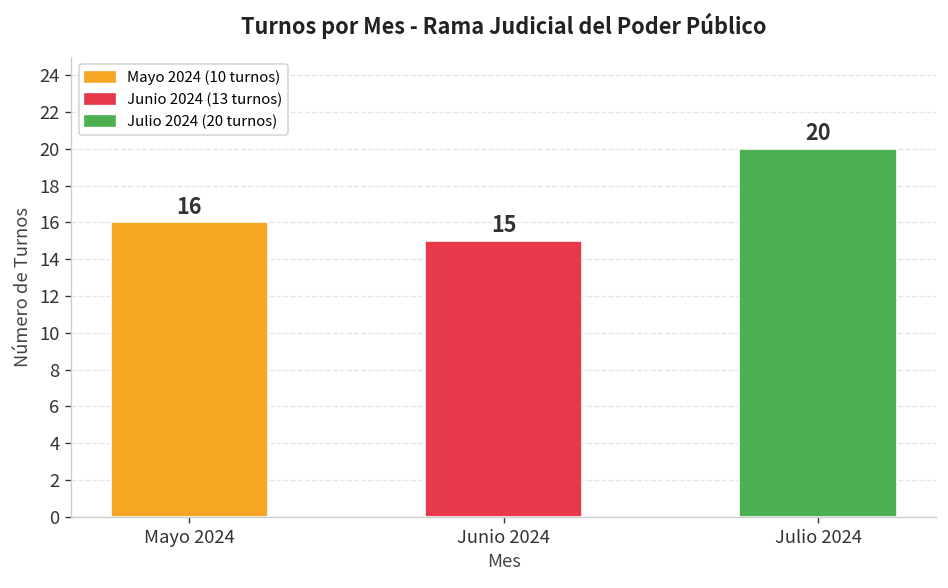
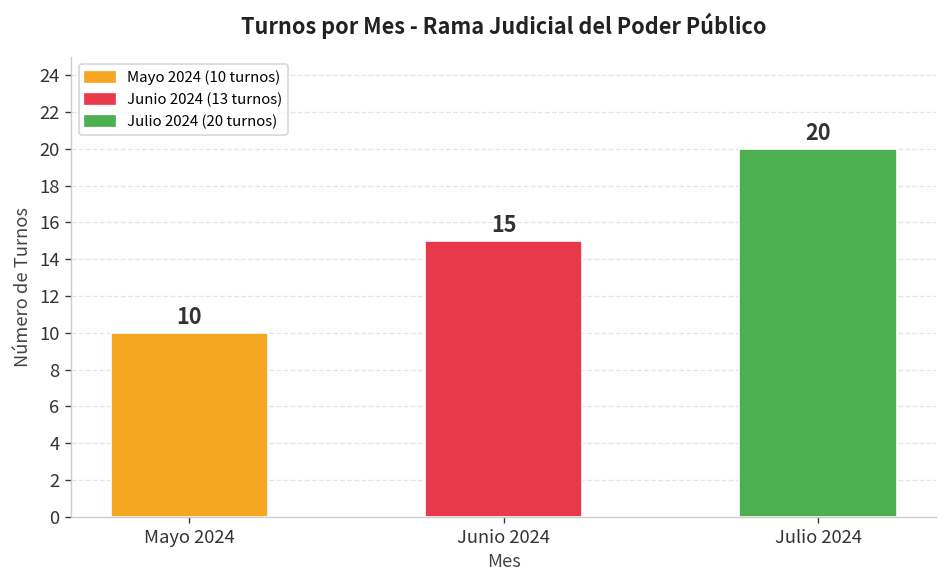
Mayo 2024: 16 -> 10
